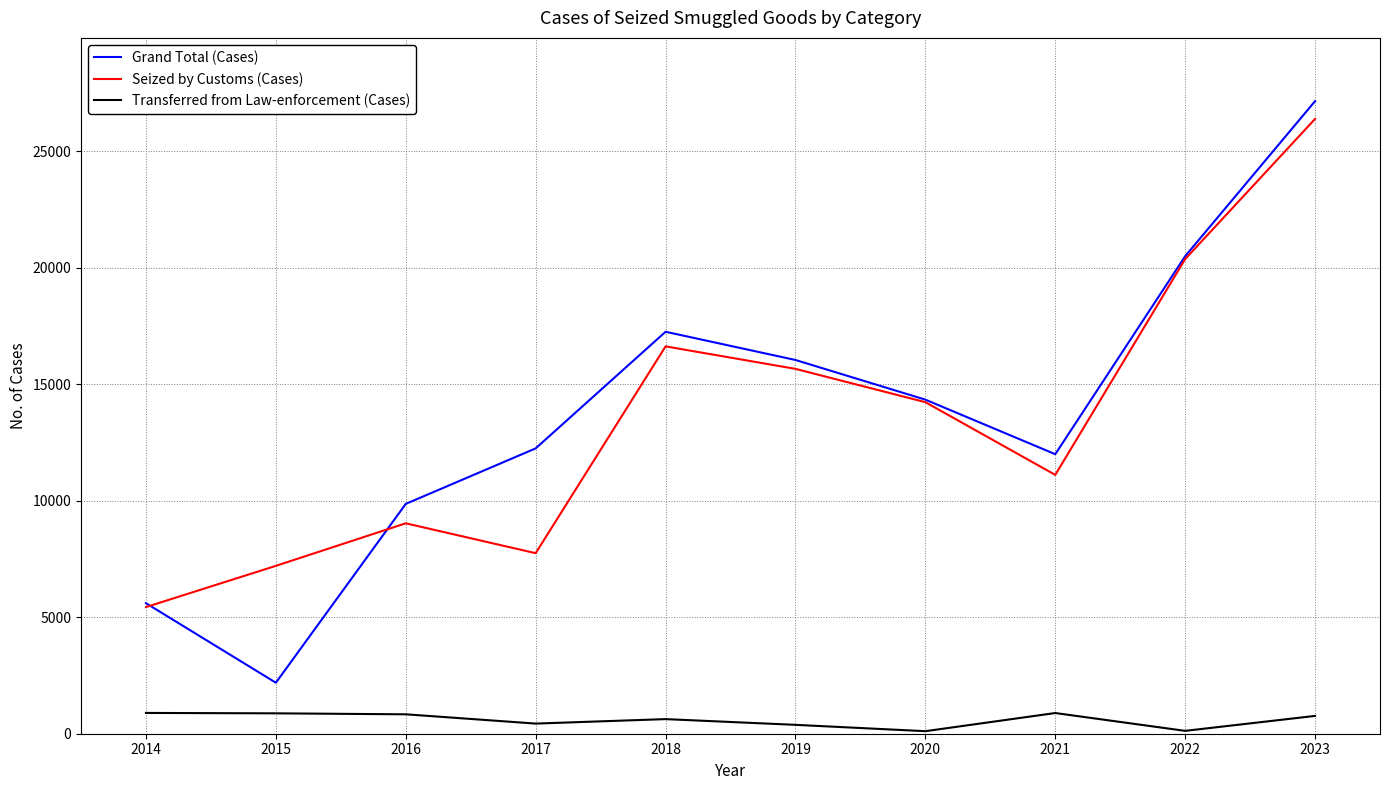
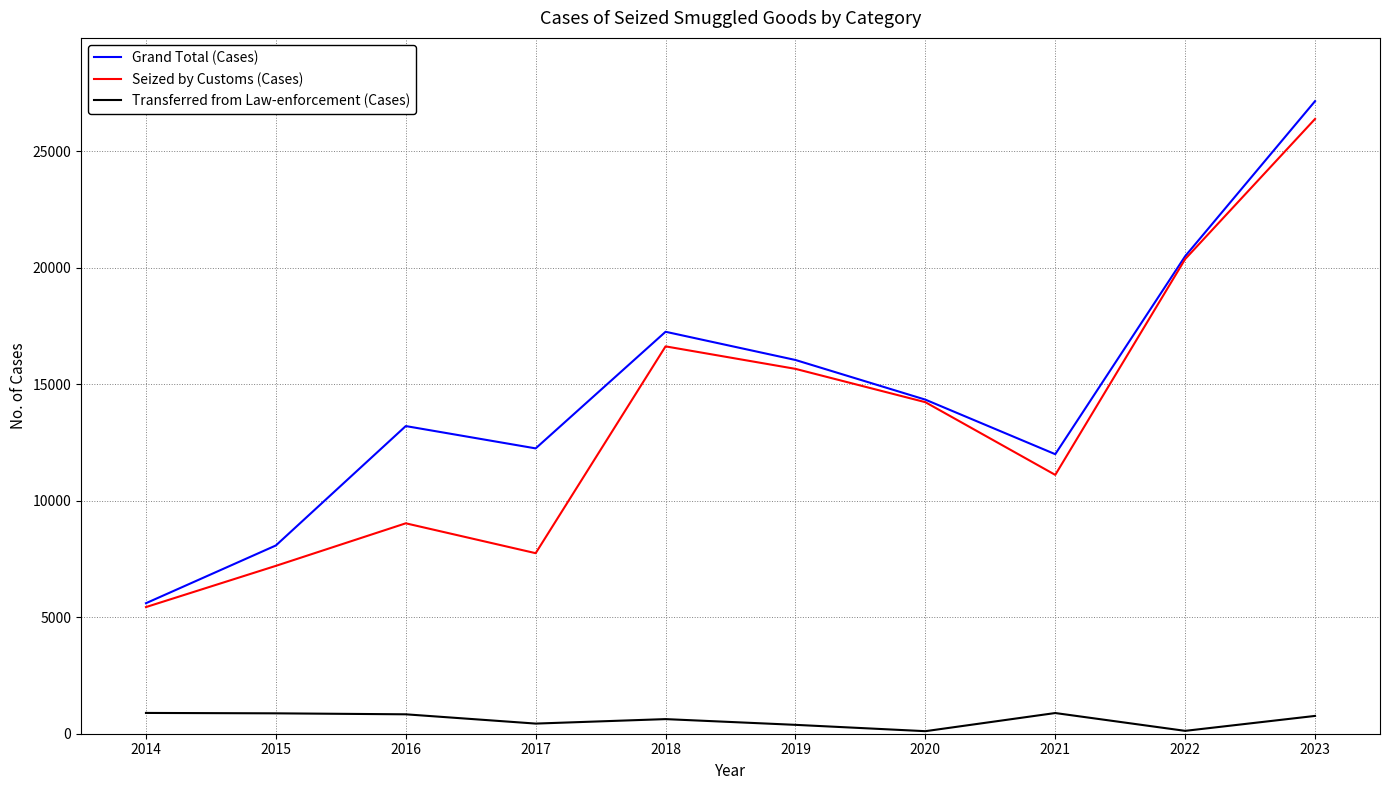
Grand Total (Cases), 2015: 2200 -> 8100
Grand Total (Cases), 2016: 9900 -> 13200
